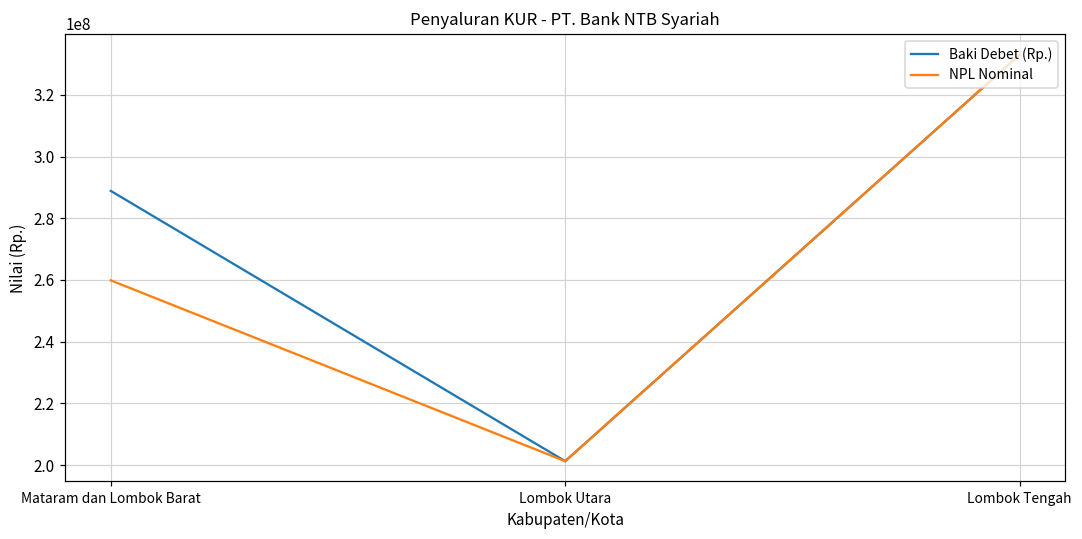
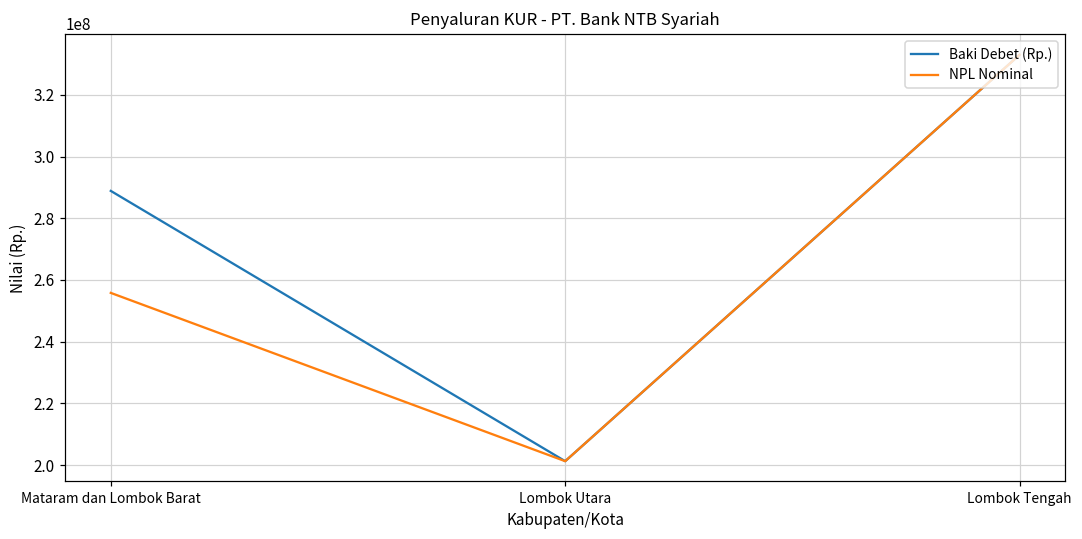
NPL Nominal, Mataram dan Lombok Barat: 260000000 -> 256000000
